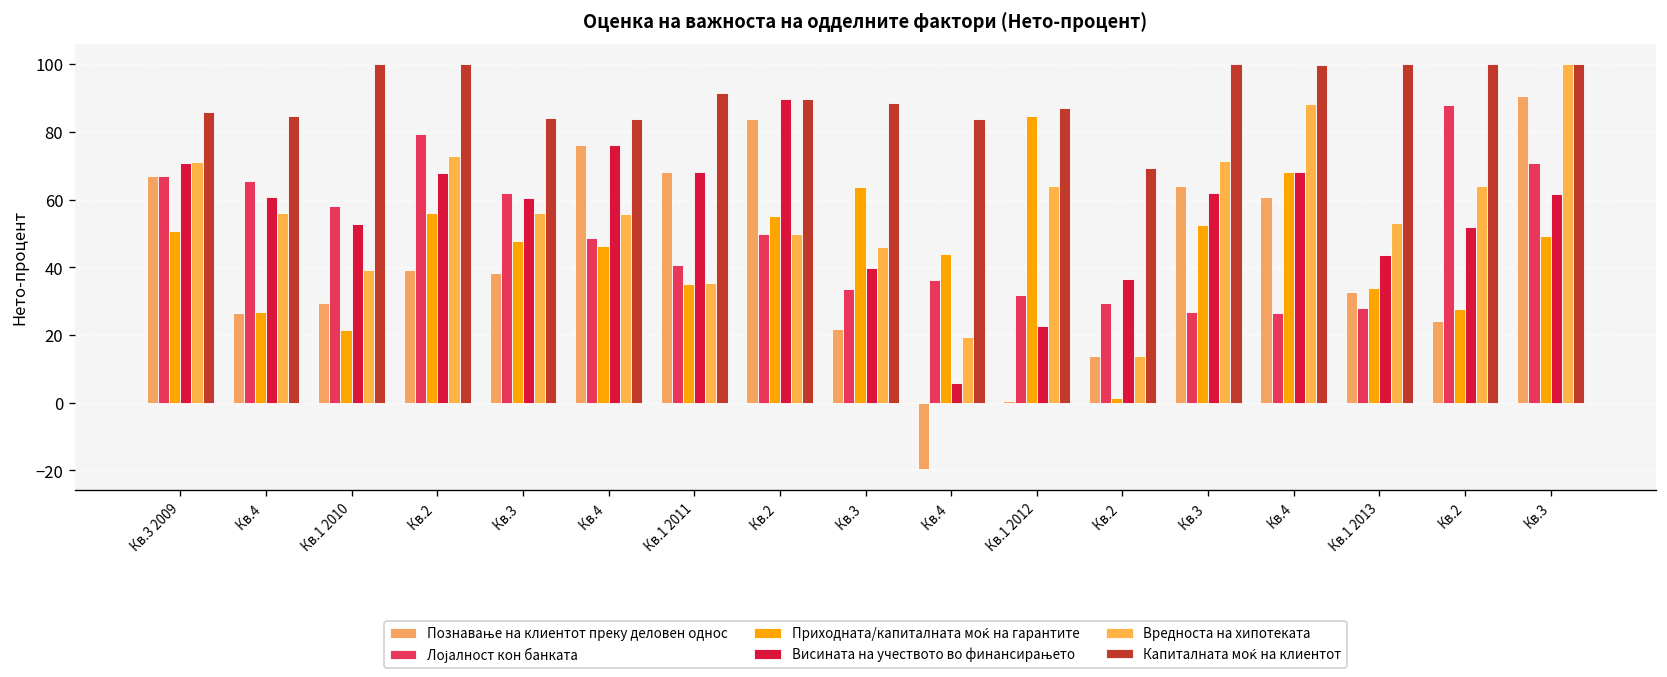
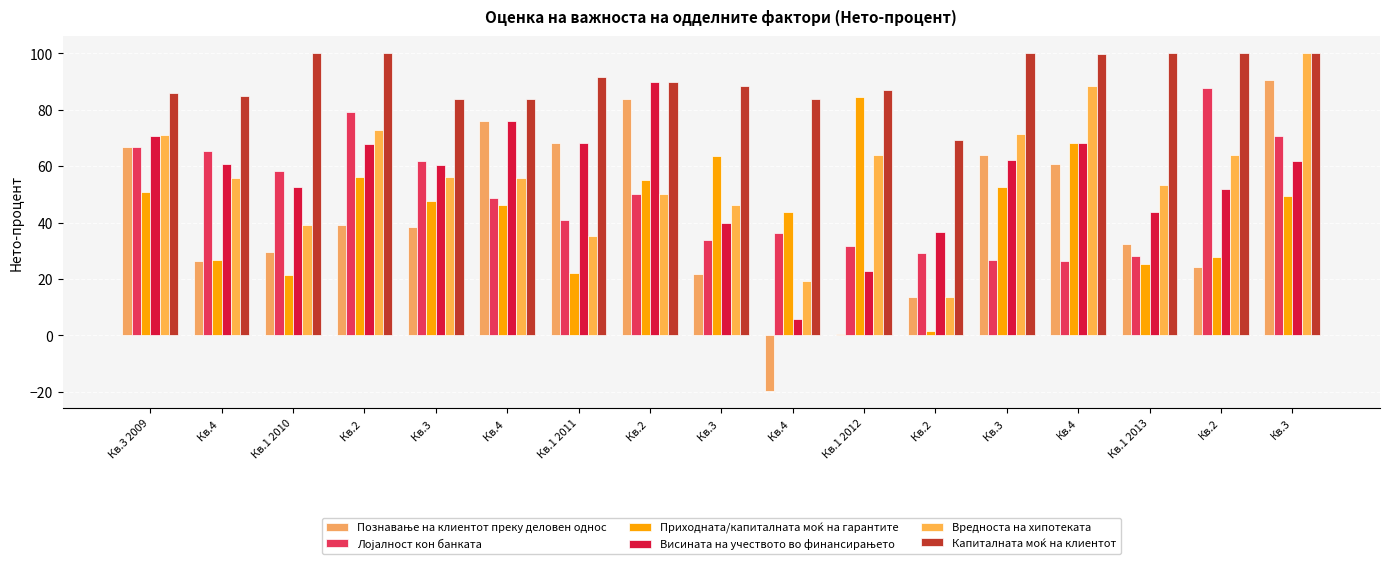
Приходната/капиталната моќ на гарантите, Кв.1 2011: 35 -> 22
Приходната/капиталната моќ на гарантите, Кв.1 2013: 34 -> 25
